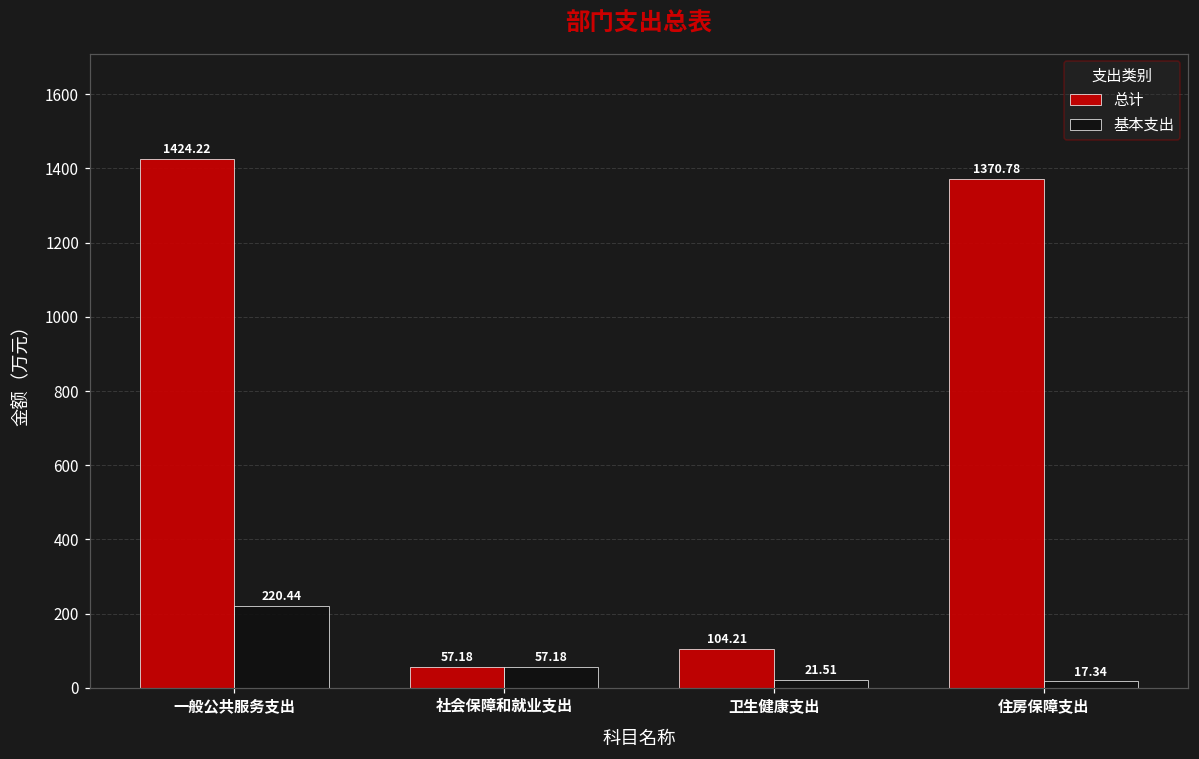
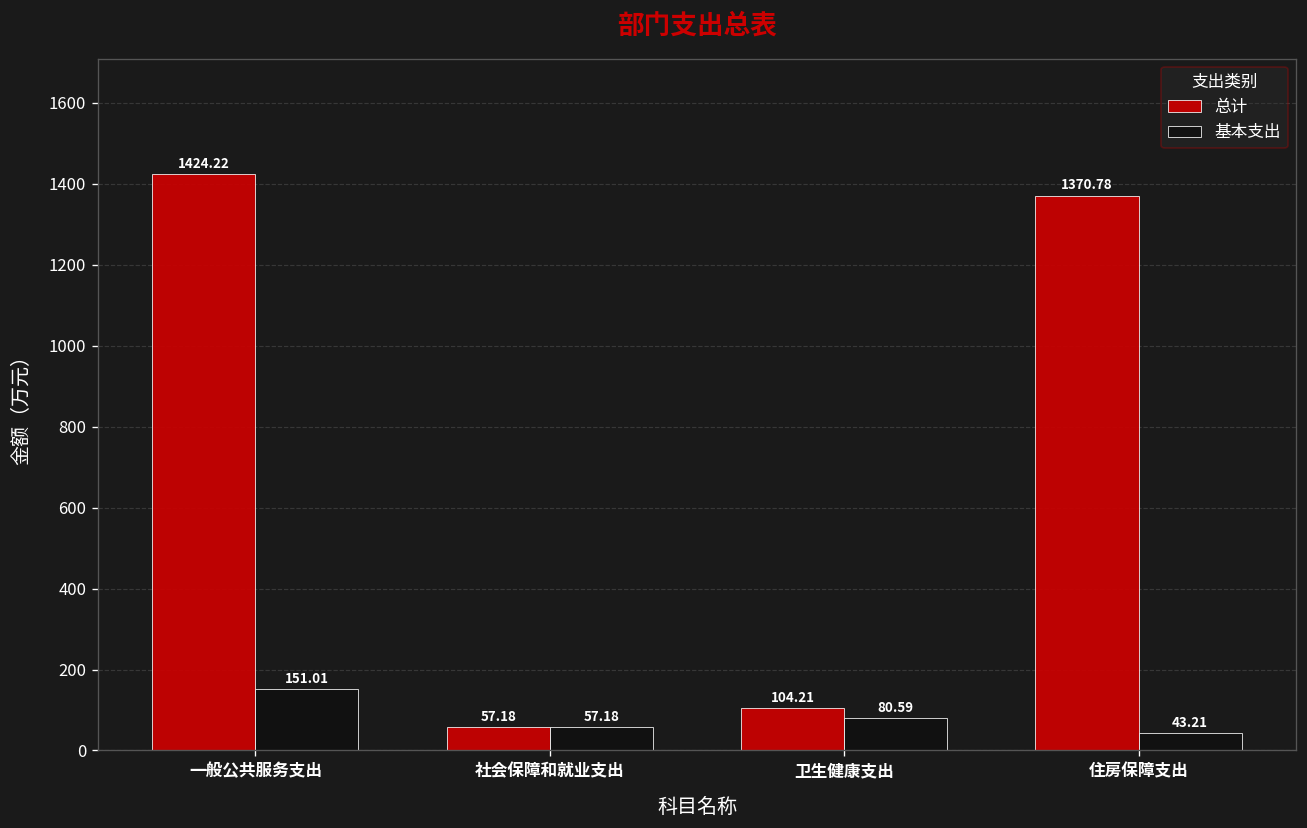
基本支出, 一般公共服务支出: 220.44 -> 151.01
基本支出, 卫生健康支出: 21.51 -> 80.59
基本支出, 住房保障支出: 17.34 -> 43.21
